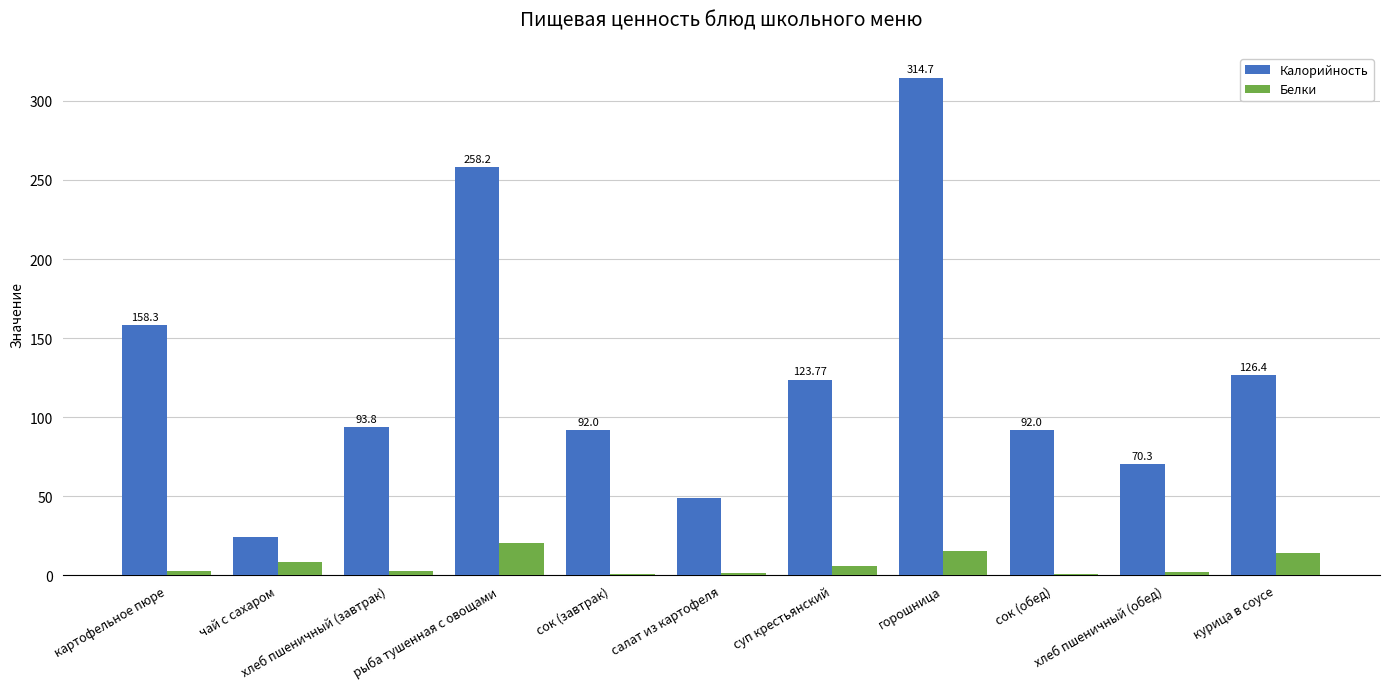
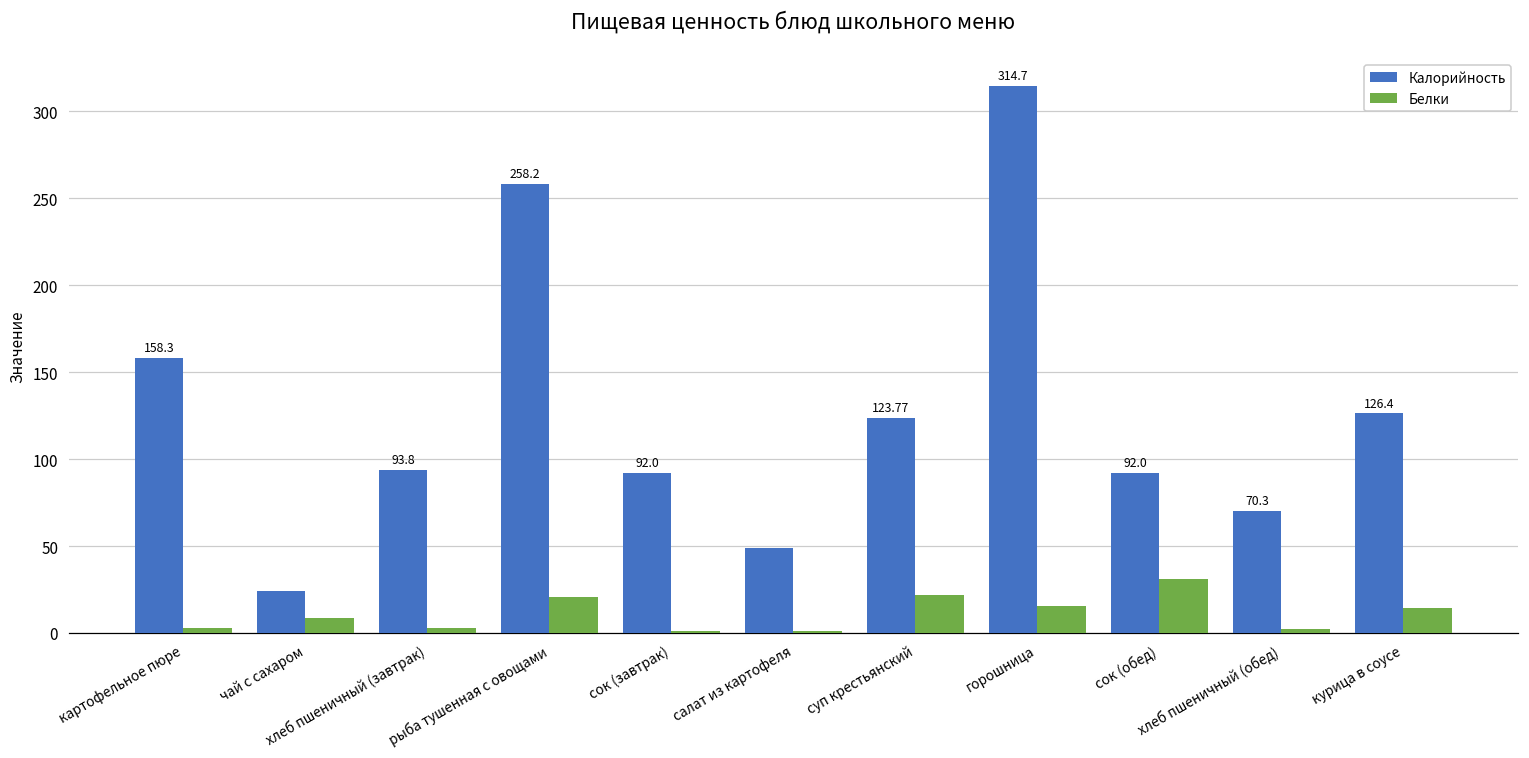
Белки, суп крестьянский: 6 -> 22
Белки, сок (обед): 1 -> 31
